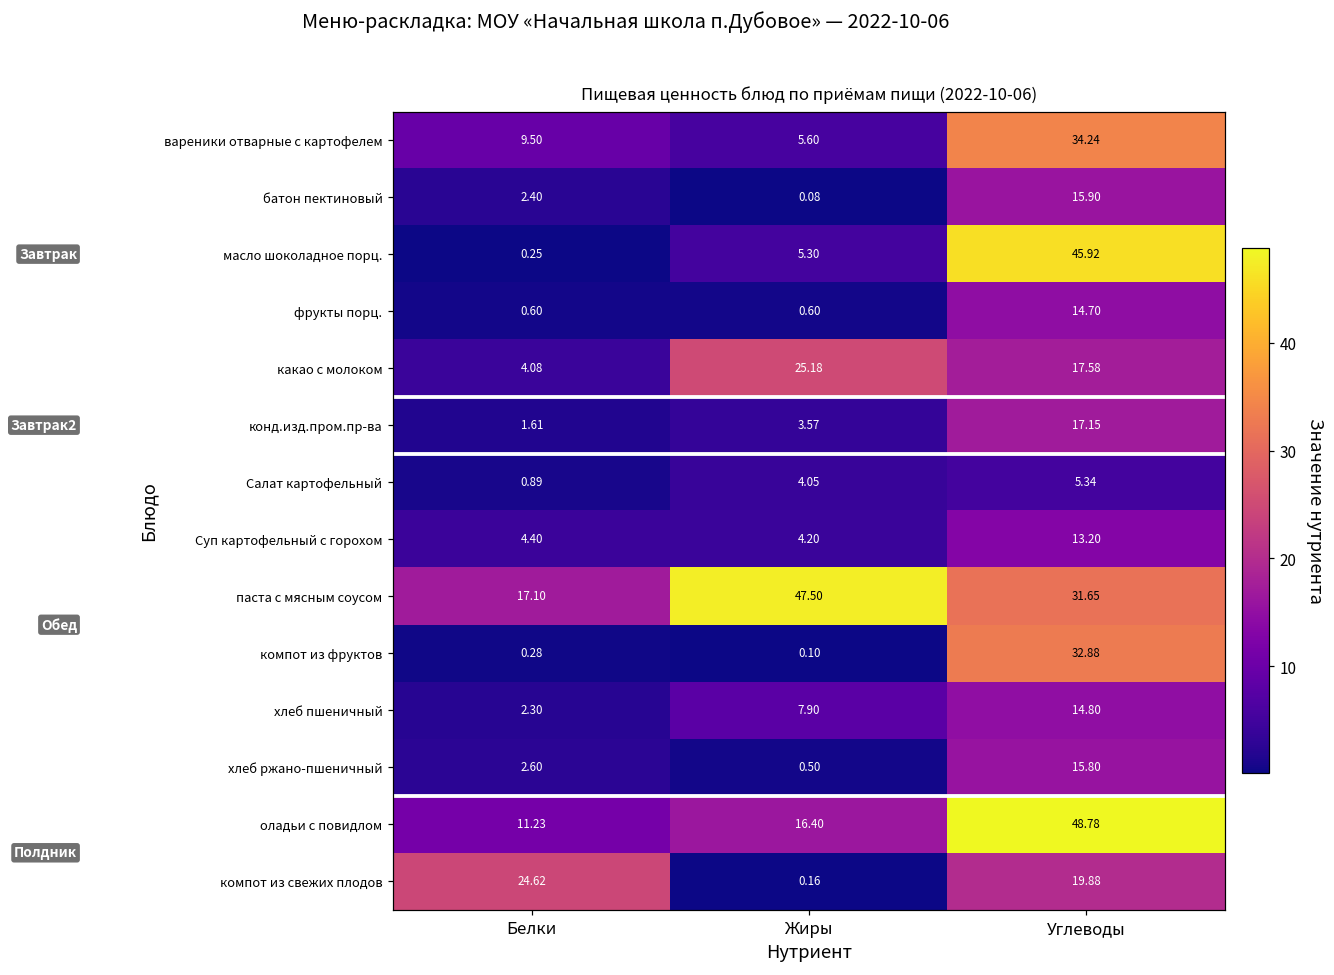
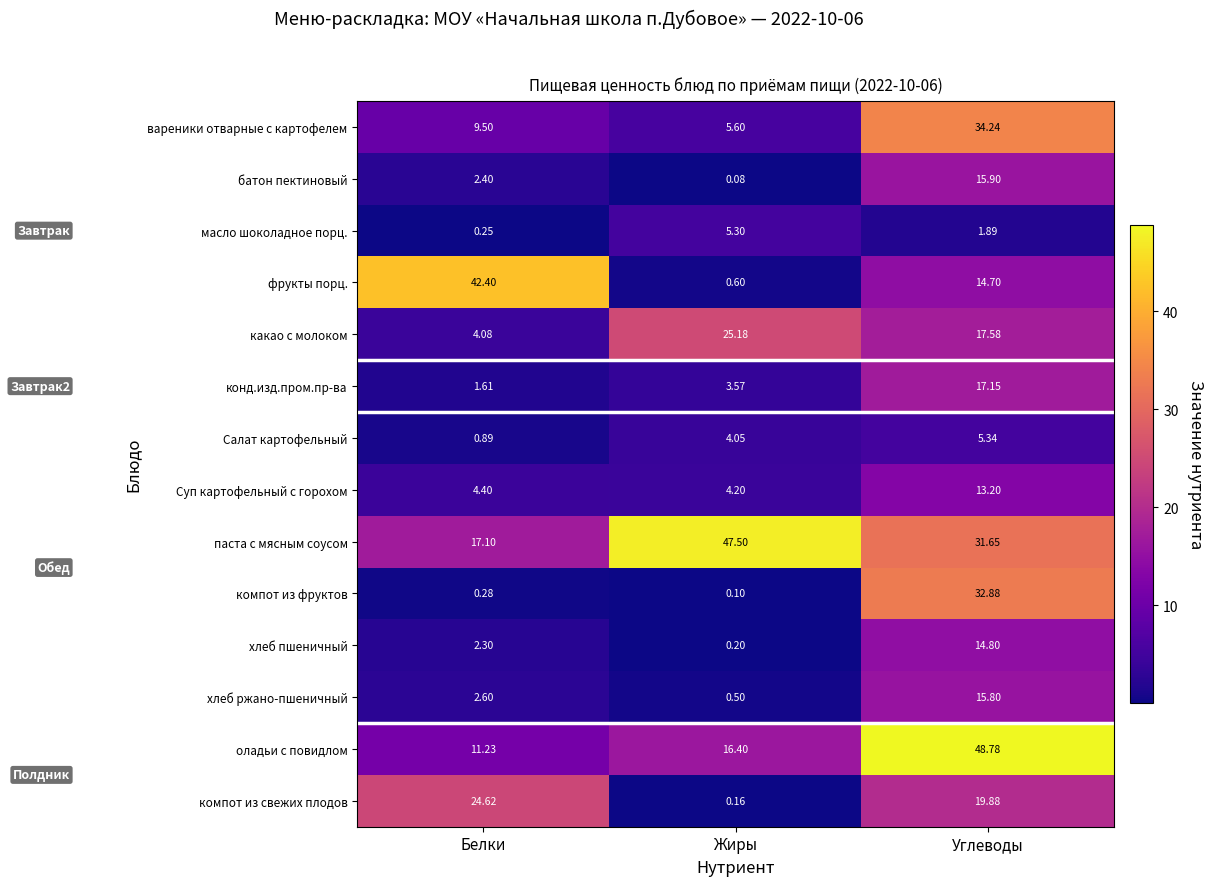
масло шоколадное порц., Углеводы: 45.92 -> 1.89
фрукты порц., Белки: 0.60 -> 42.40
хлеб пшеничный, Жиры: 7.90 -> 0.20
